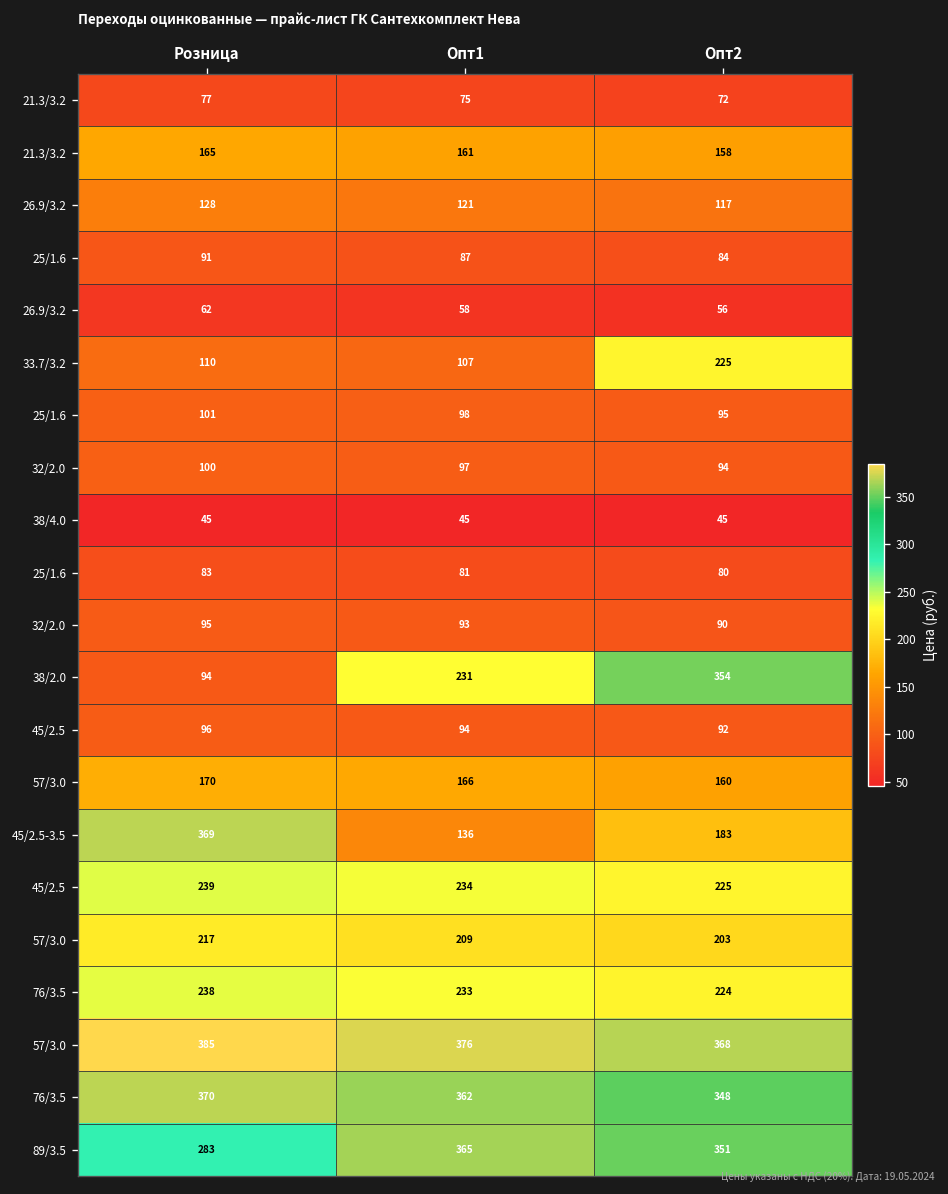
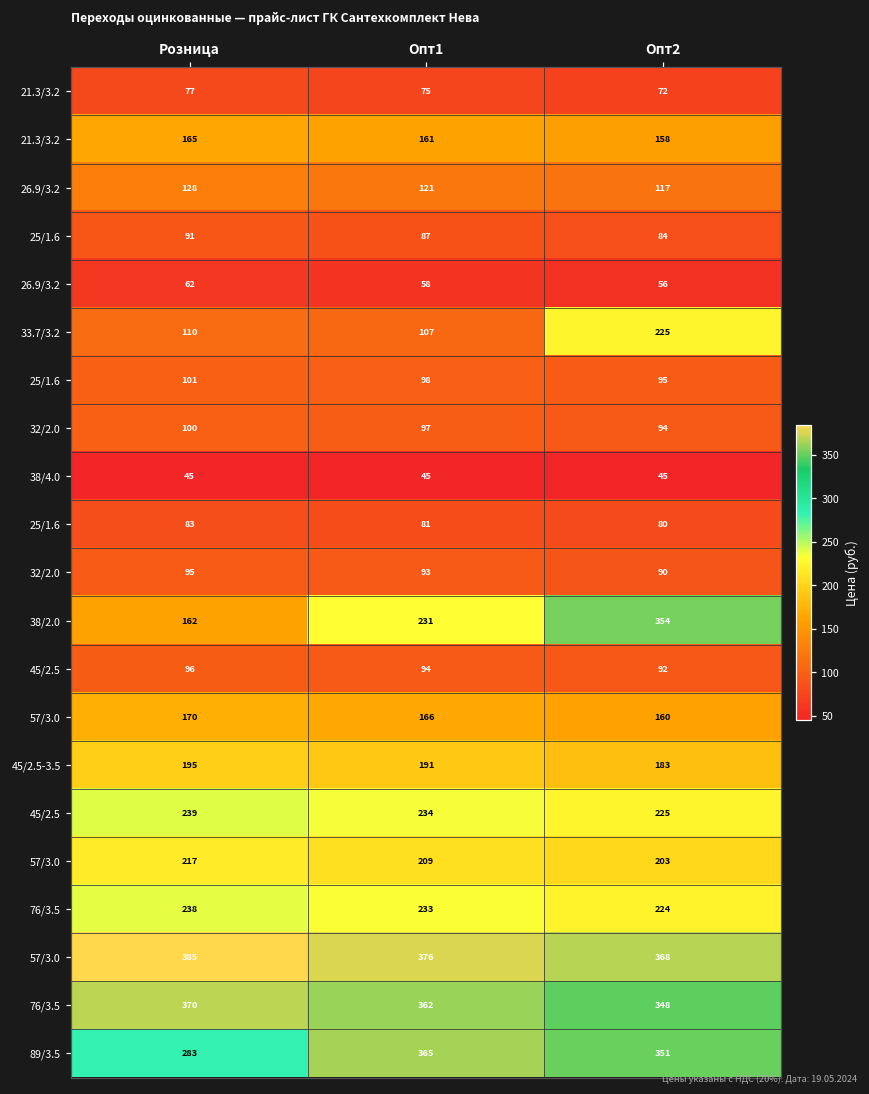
38/2.0, Розница: 94 -> 162
45/2.5-3.5, Розница: 369 -> 195
45/2.5-3.5, Опт1: 136 -> 191
